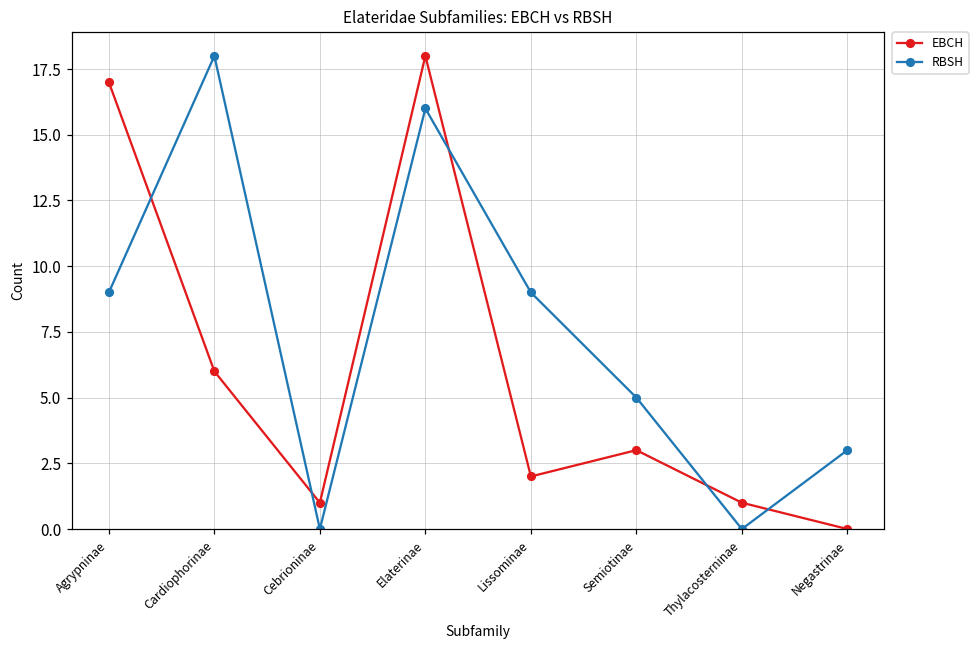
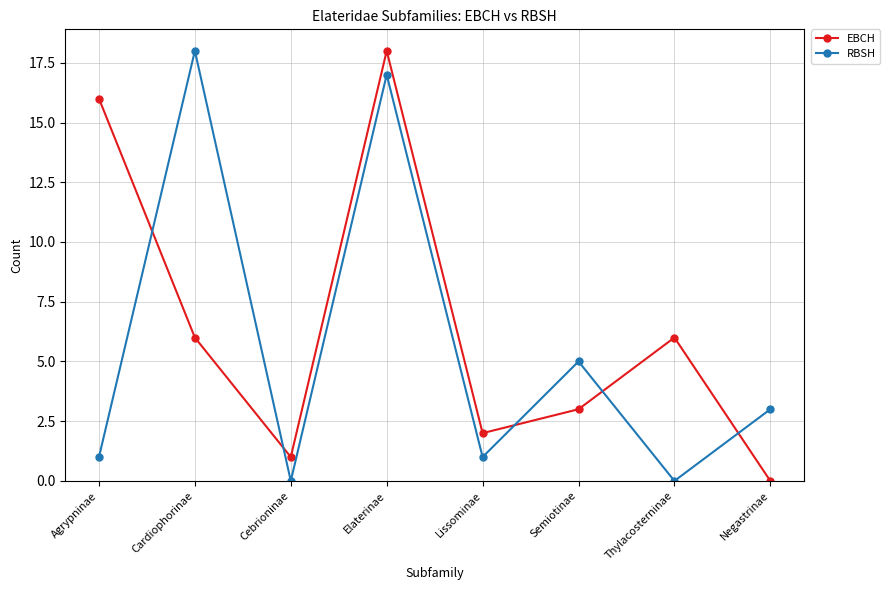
EBCH, Agrypninae: 17 -> 16
RBSH, Agrypninae: 9 -> 1
RBSH, Elaterinae: 16 -> 17
RBSH, Lissominae: 9 -> 1
EBCH, Thylacosterninae: 1 -> 6
